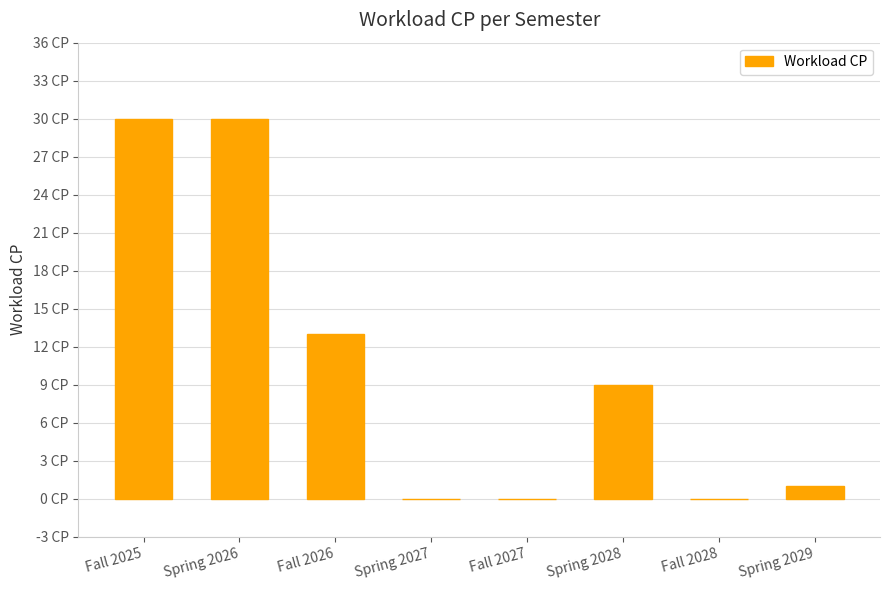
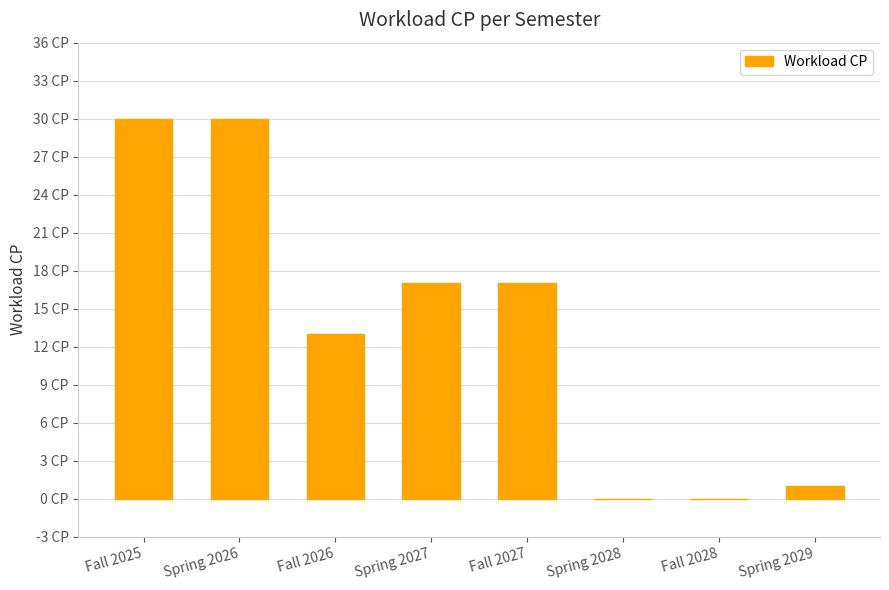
Spring 2027: 0 CP -> 17 CP
Fall 2027: 0 CP -> 17 CP
Spring 2028: 9 CP -> 0 CP
